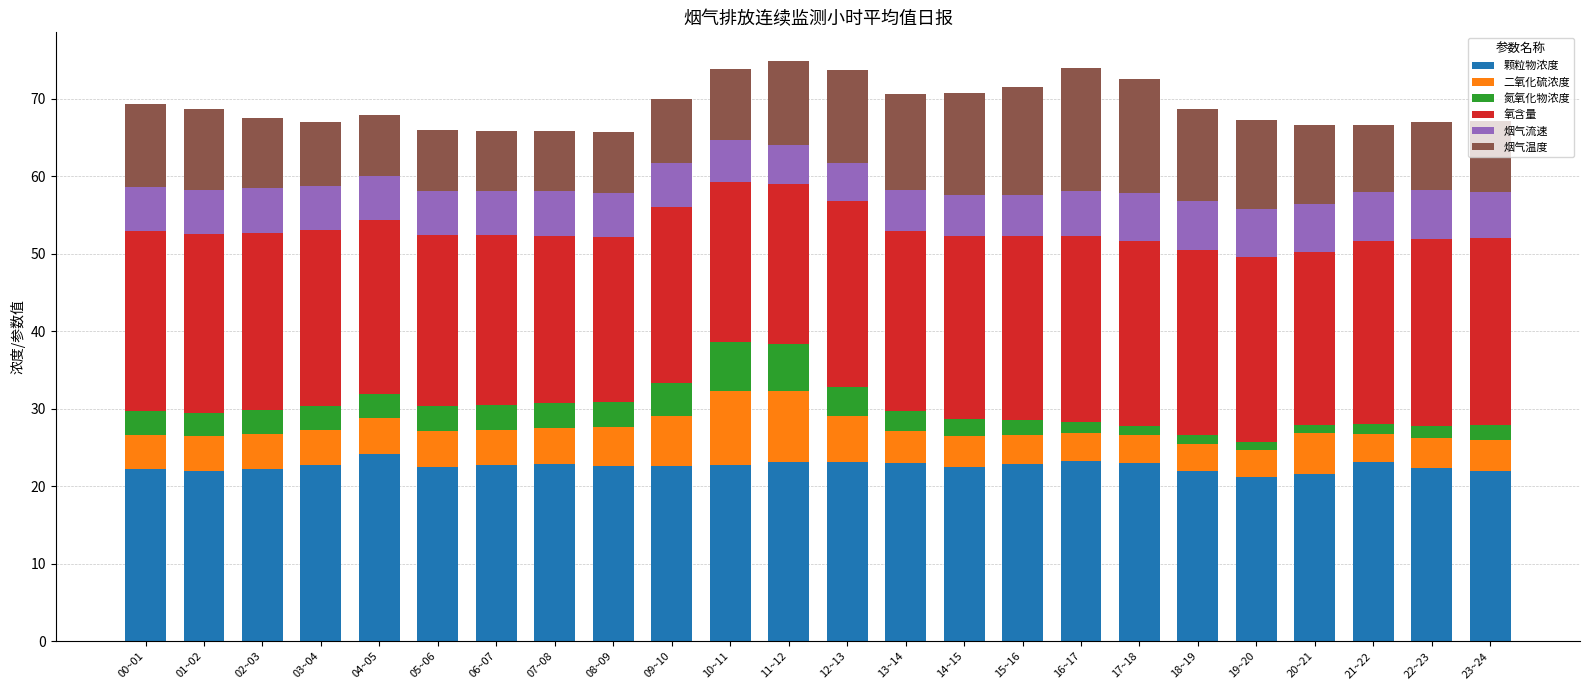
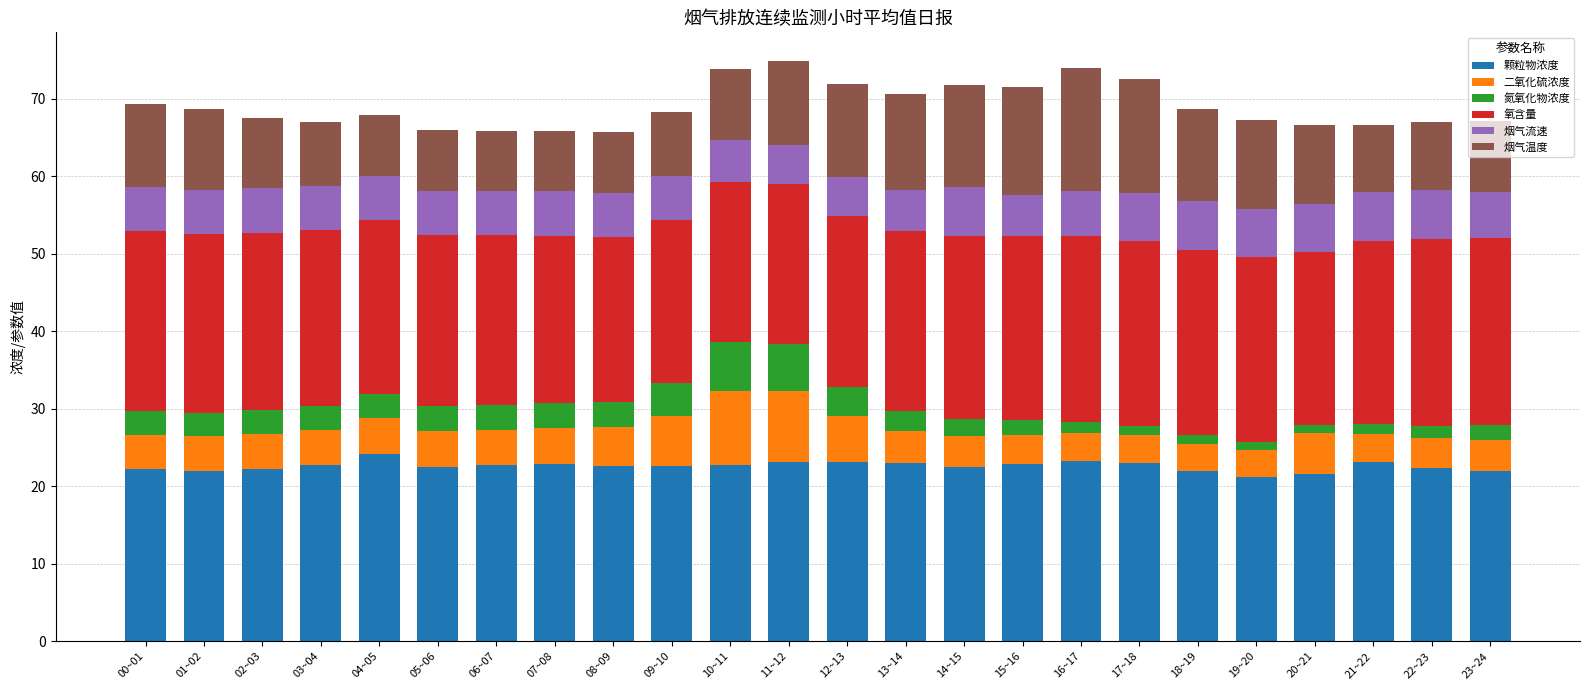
氧含量, 09~10: 23 -> 21
氧含量, 12~13: 24 -> 22
烟气流速, 14~15: 5 -> 6
